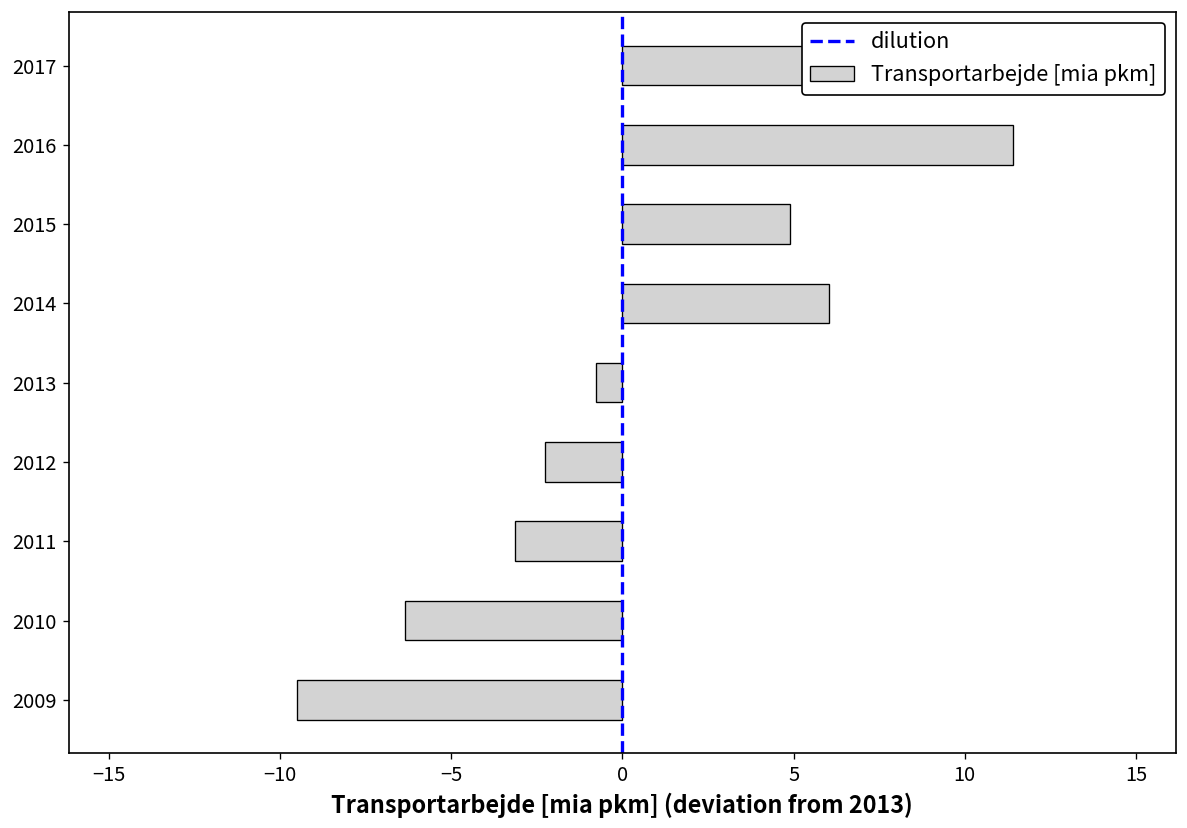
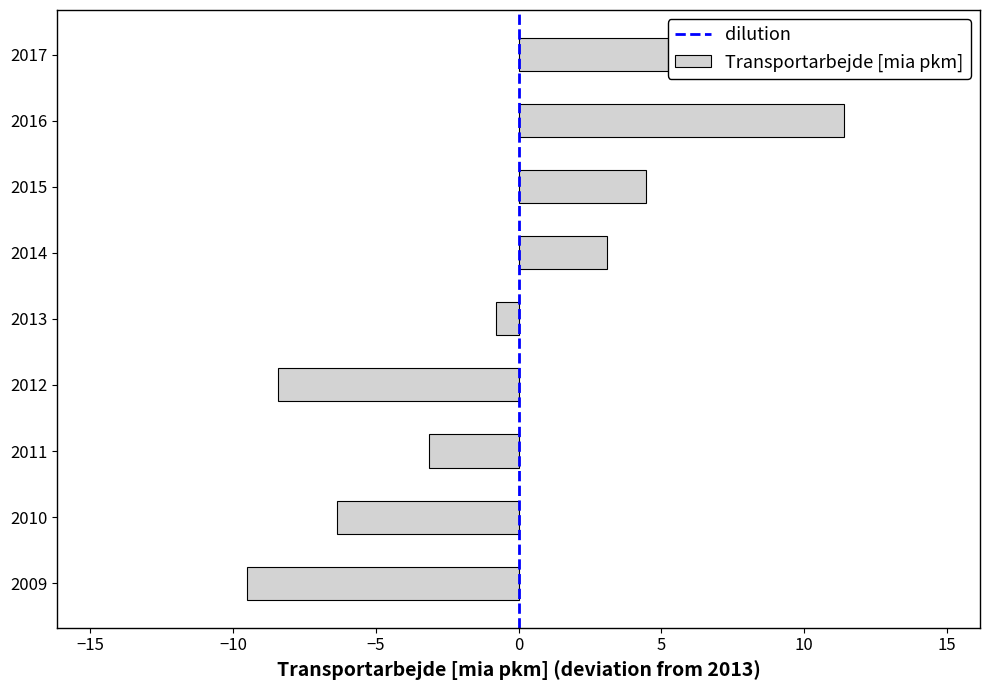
2015: 4.9 -> 4.5
2014: 6.0 -> 3.1
2012: -2.2 -> -8.4
